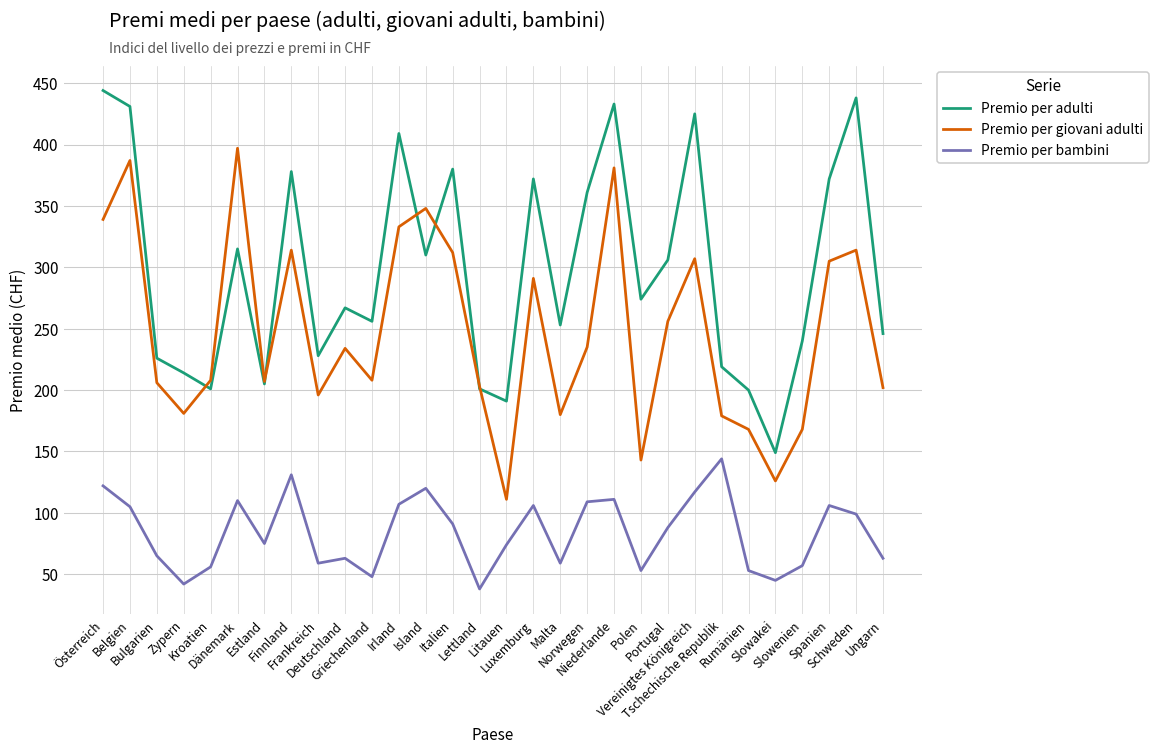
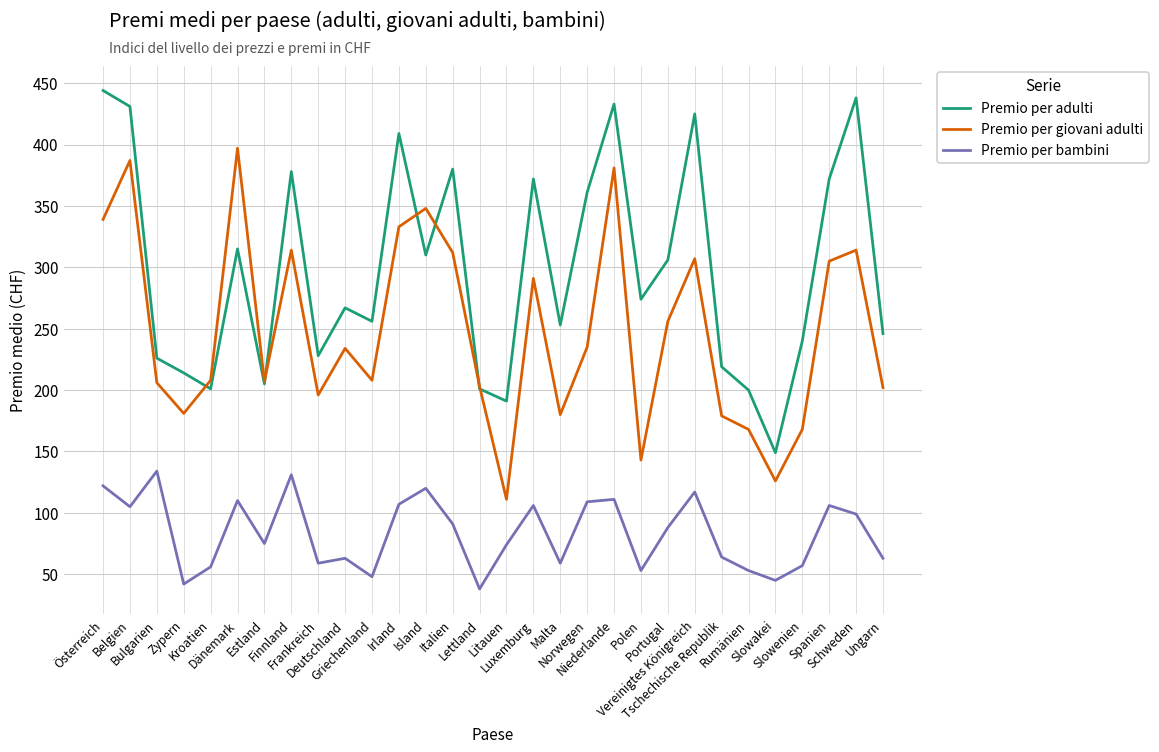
Premio per bambini, Bulgarien: 65 -> 134
Premio per bambini, Tschechische Republik: 144 -> 64
